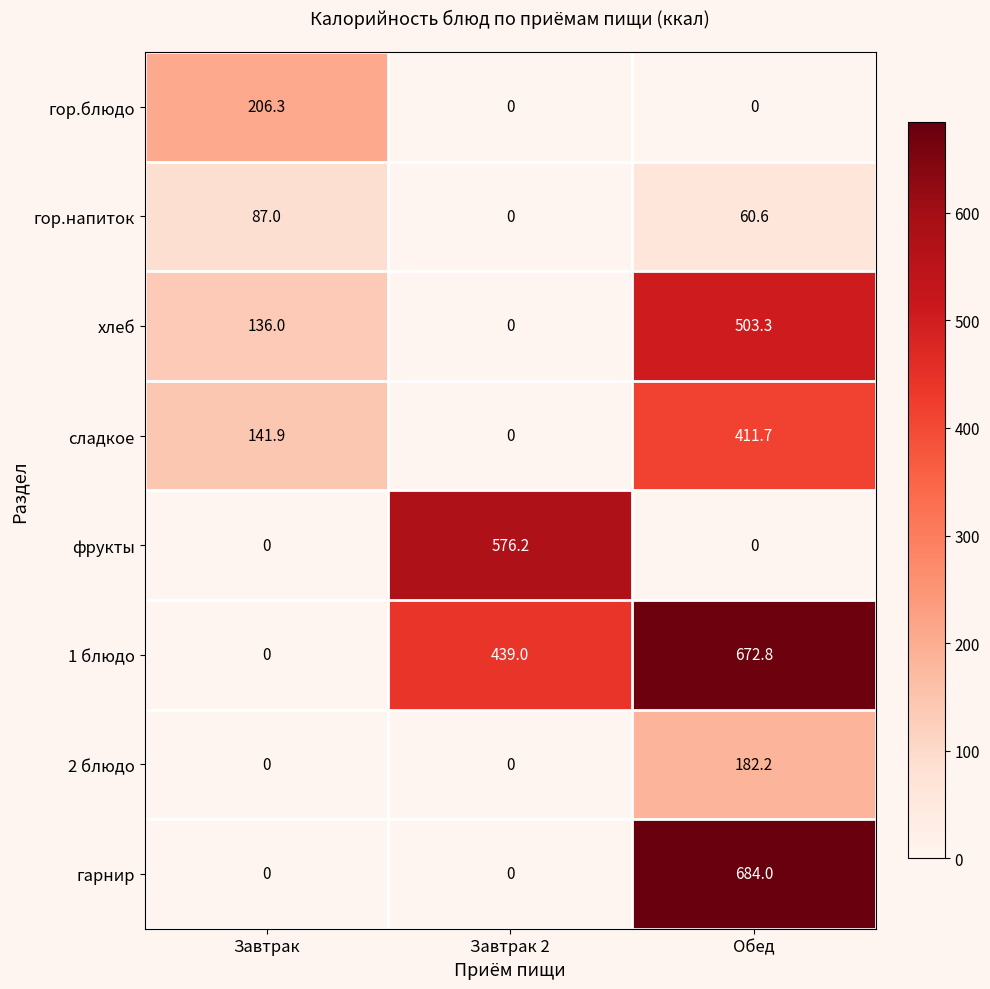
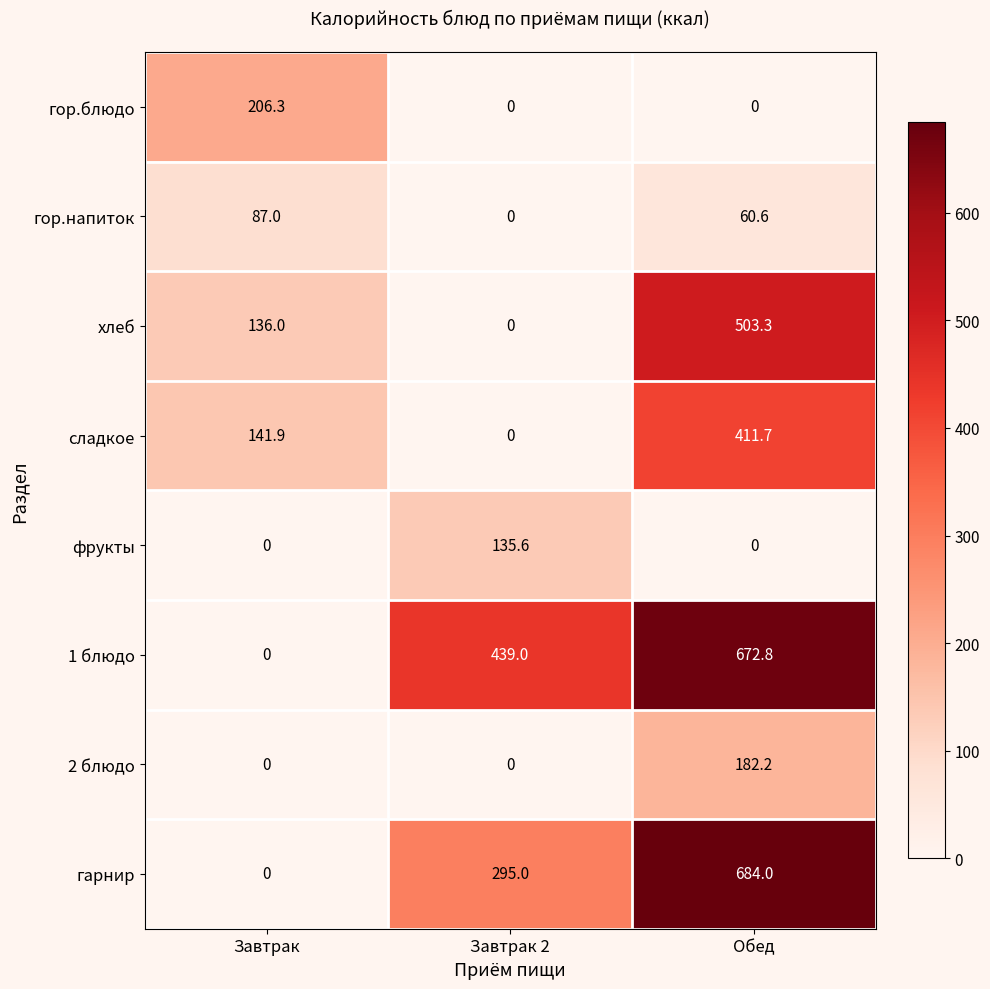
фрукты, Завтрак 2: 576.2 -> 135.6
гарнир, Завтрак 2: 0 -> 295.0
